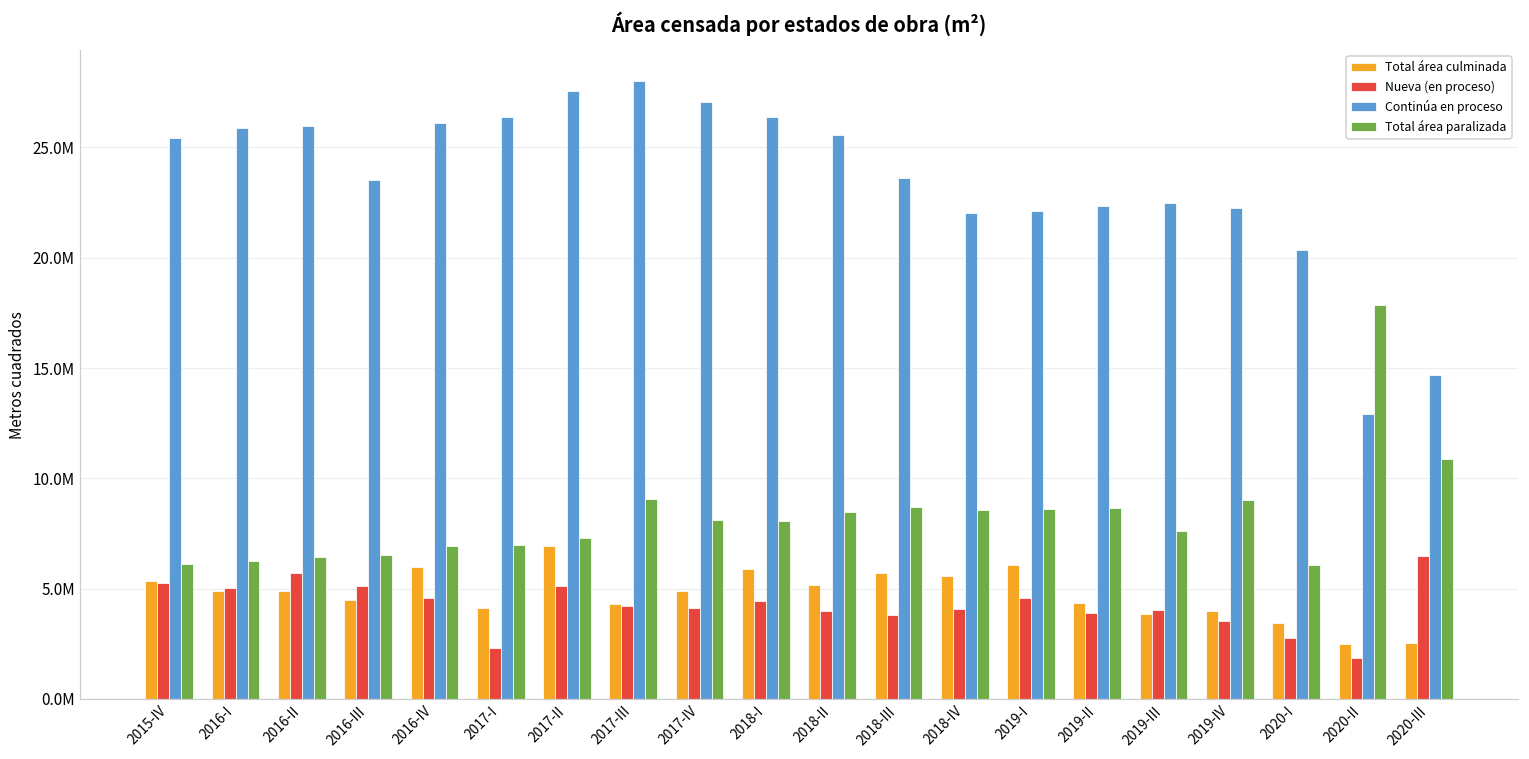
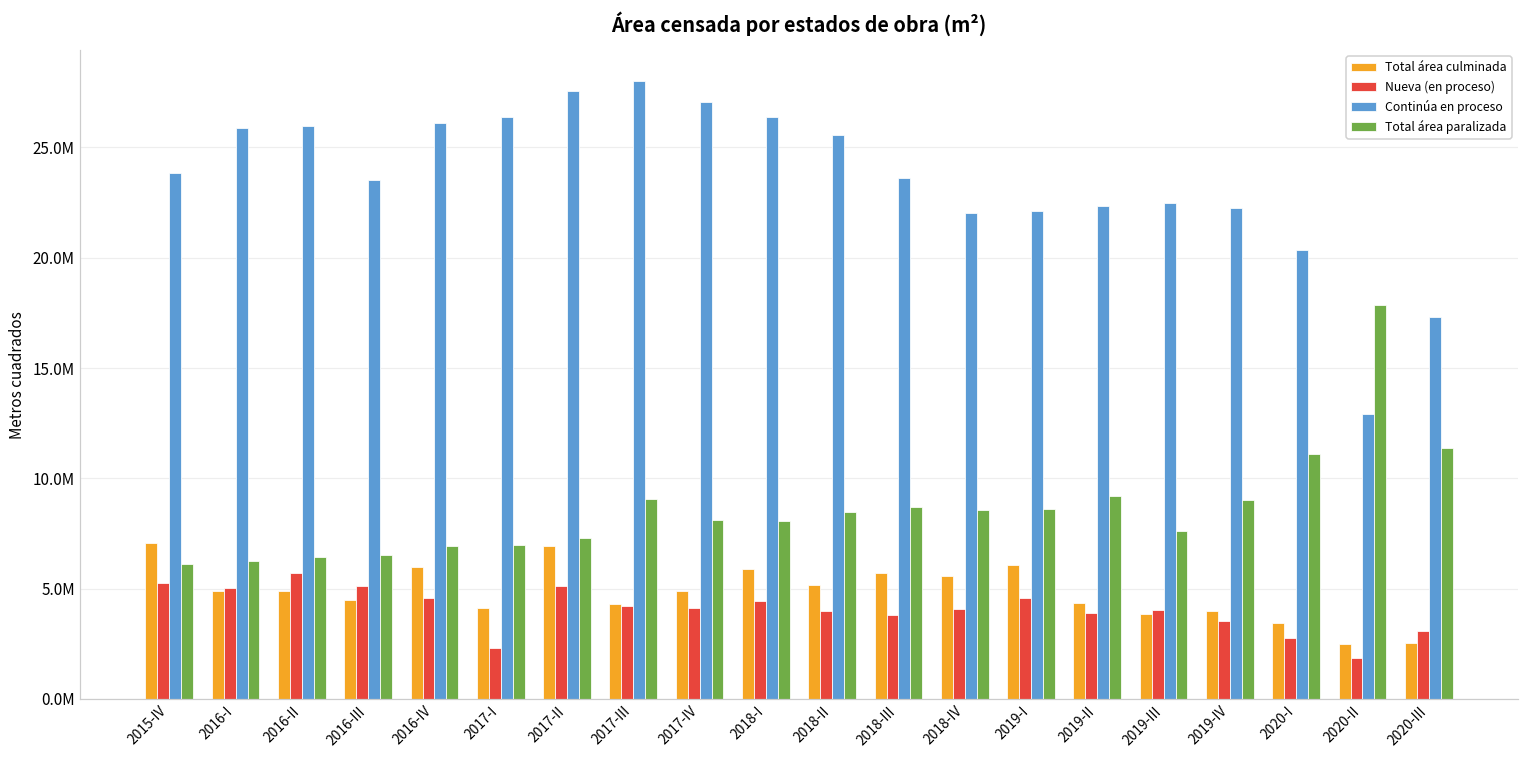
Total área culminada, 2015-IV: 5300000 -> 7100000
Continúa en proceso, 2015-IV: 25400000 -> 23900000
Total área paralizada, 2019-II: 8600000 -> 9200000
Total área paralizada, 2020-I: 6100000 -> 11100000
Nueva (en proceso), 2020-III: 6500000 -> 3100000
Continúa en proceso, 2020-III: 14700000 -> 17300000
Total área paralizada, 2020-III: 10900000 -> 11400000
